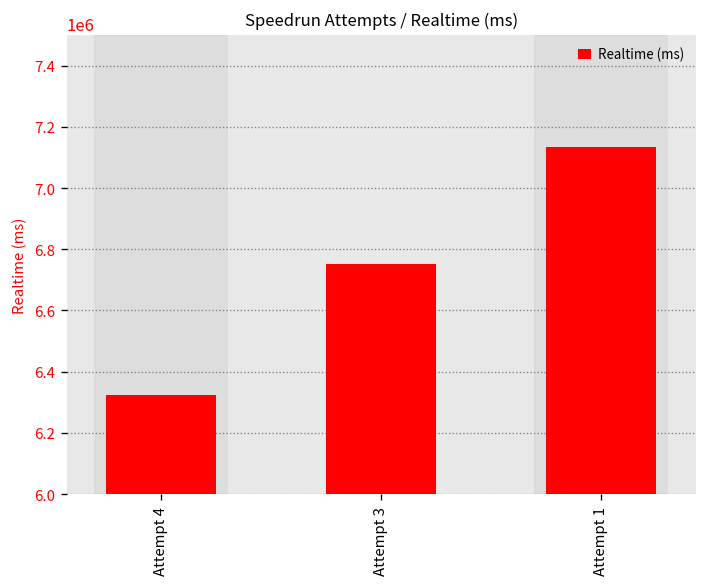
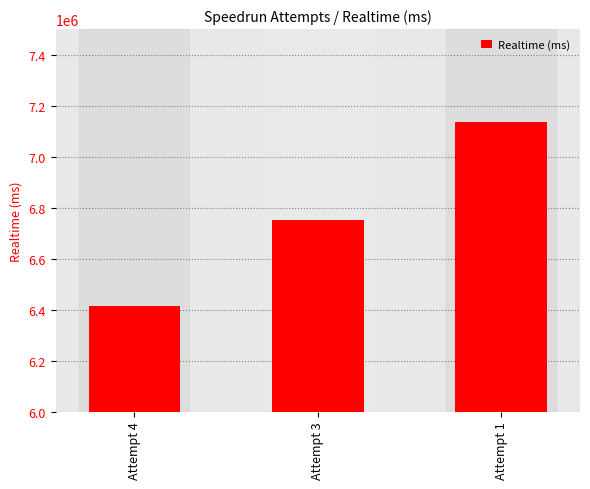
Attempt 4: 6320000 -> 6410000
